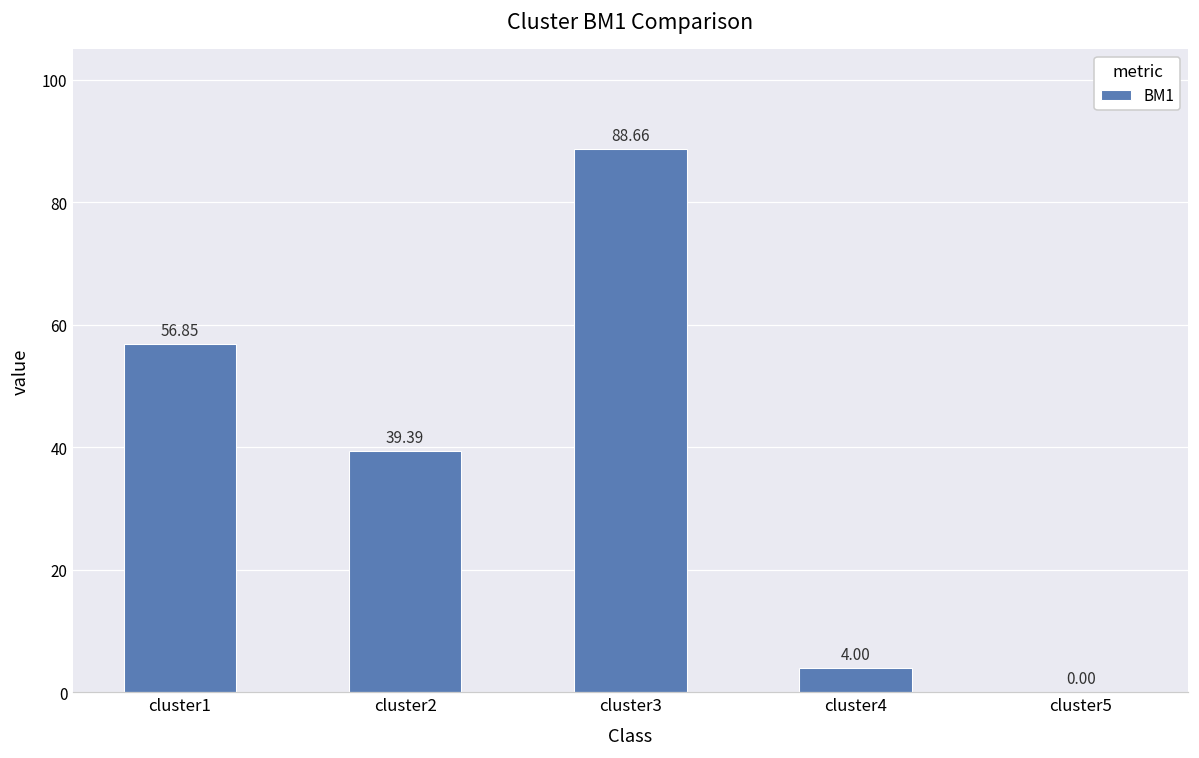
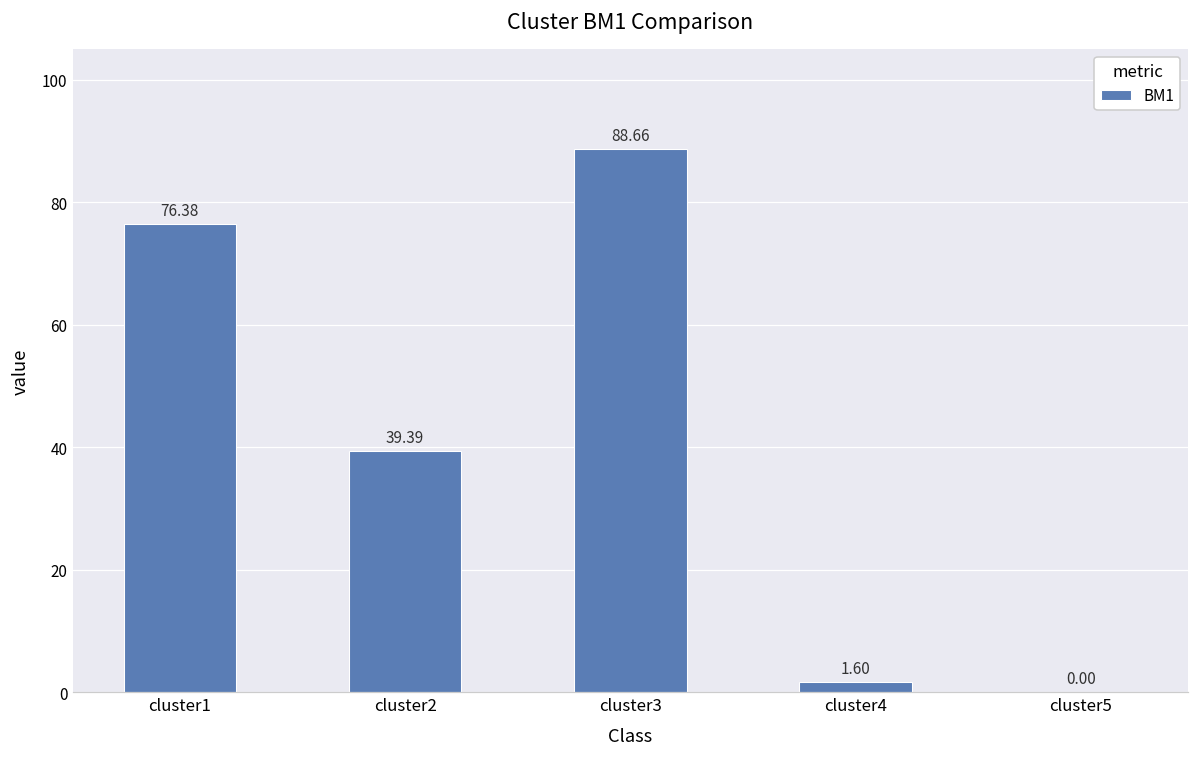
cluster1: 56.85 -> 76.38
cluster4: 4.00 -> 1.60
